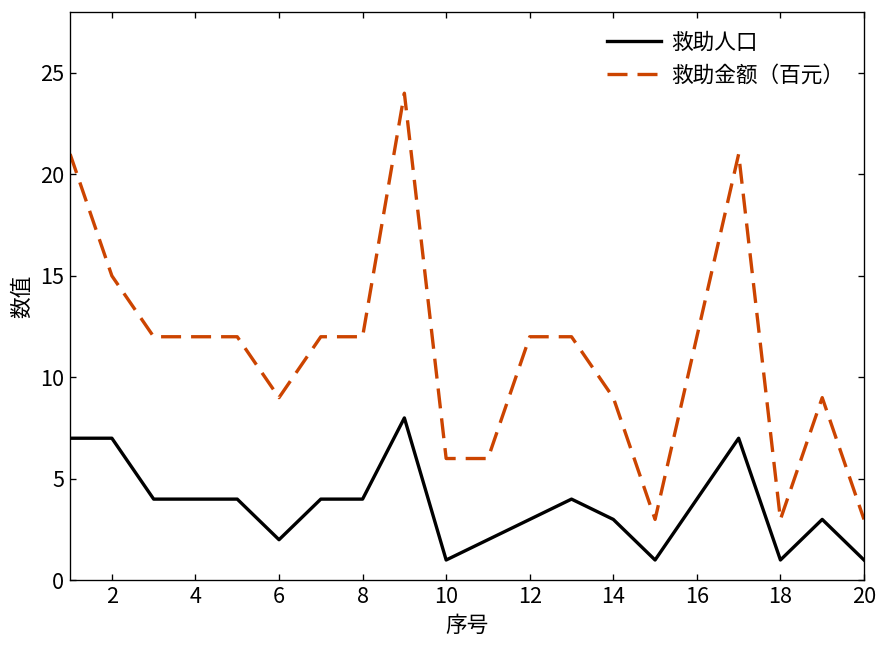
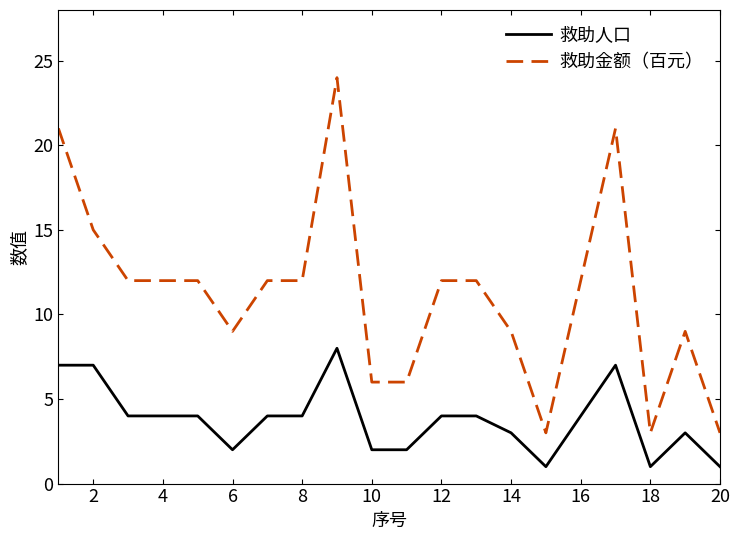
救助人口, 10: 1 -> 2
救助人口, 12: 3 -> 4
